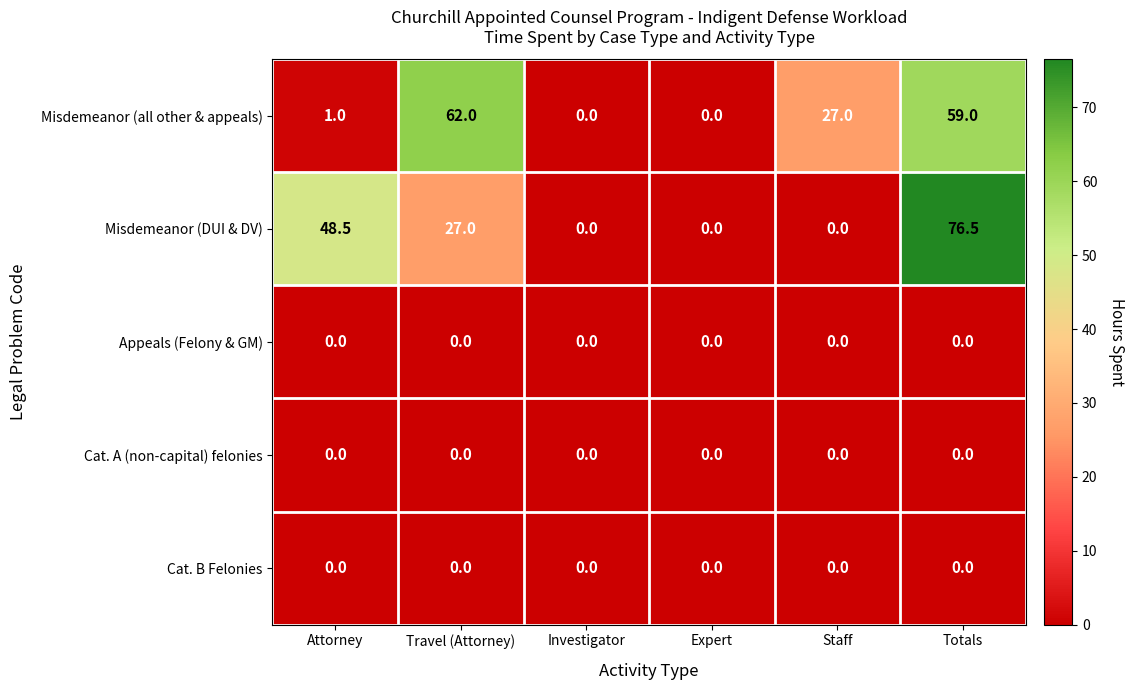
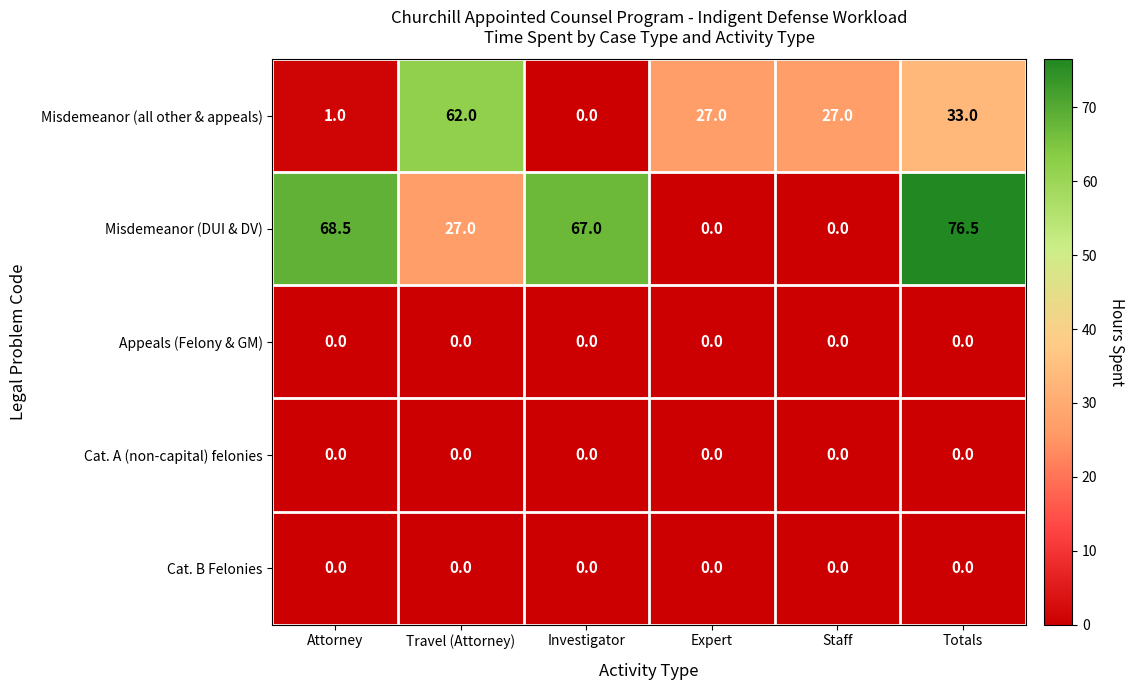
Misdemeanor (all other & appeals), Expert: 0.0 -> 27.0
Misdemeanor (all other & appeals), Totals: 59.0 -> 33.0
Misdemeanor (DUI & DV), Attorney: 48.5 -> 68.5
Misdemeanor (DUI & DV), Investigator: 0.0 -> 67.0
